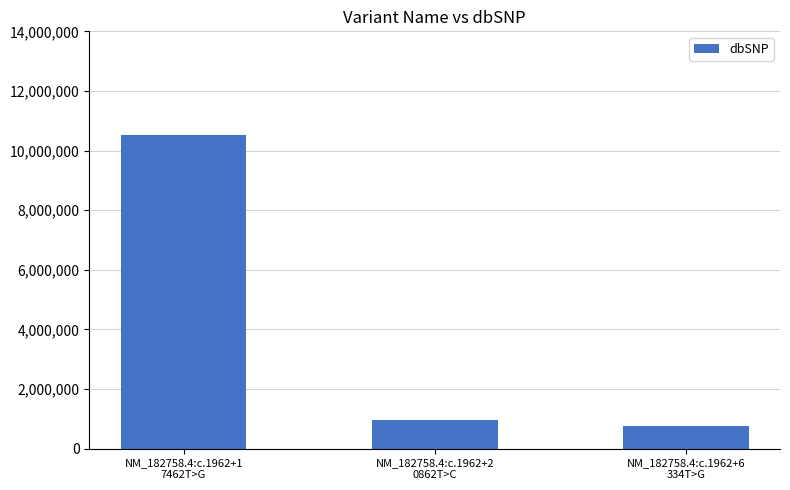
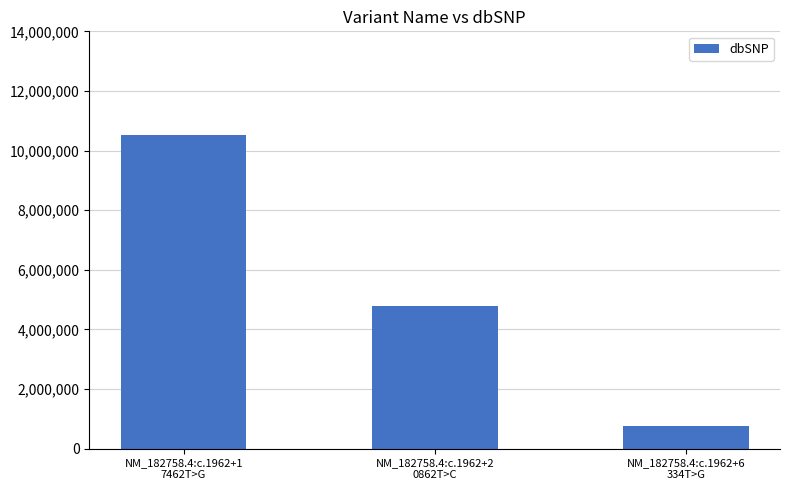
NM_182758.4:c.1962+2 0862T>C: 1,000,000 -> 4,800,000
